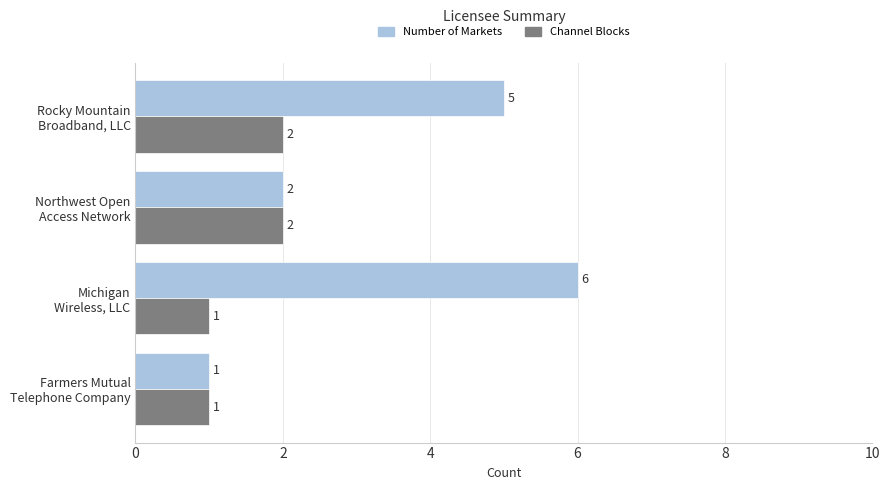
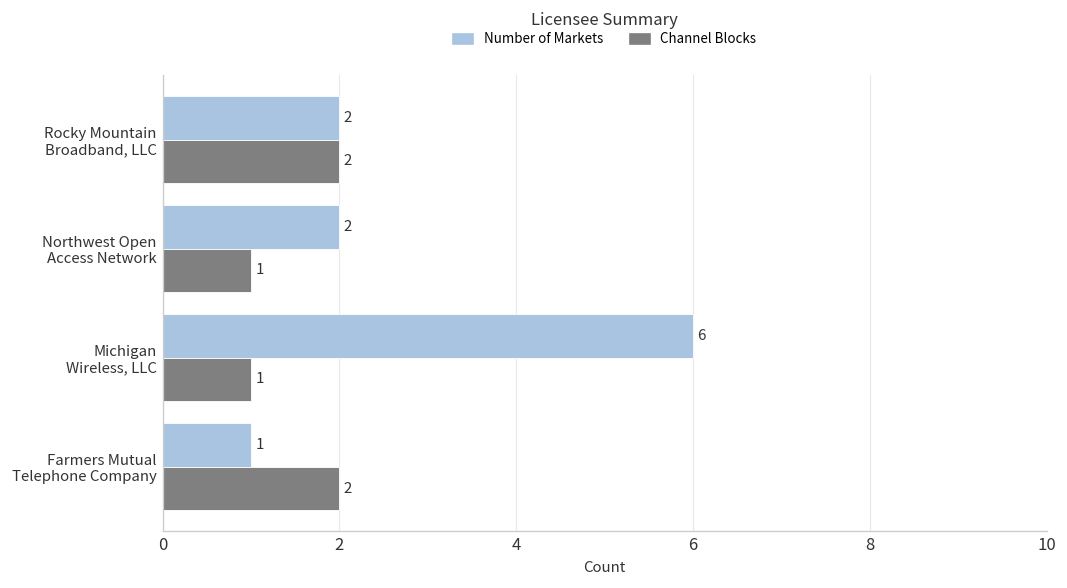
Number of Markets, Rocky Mountain Broadband, LLC: 5 -> 2
Channel Blocks, Northwest Open Access Network: 2 -> 1
Channel Blocks, Farmers Mutual Telephone Company: 1 -> 2
